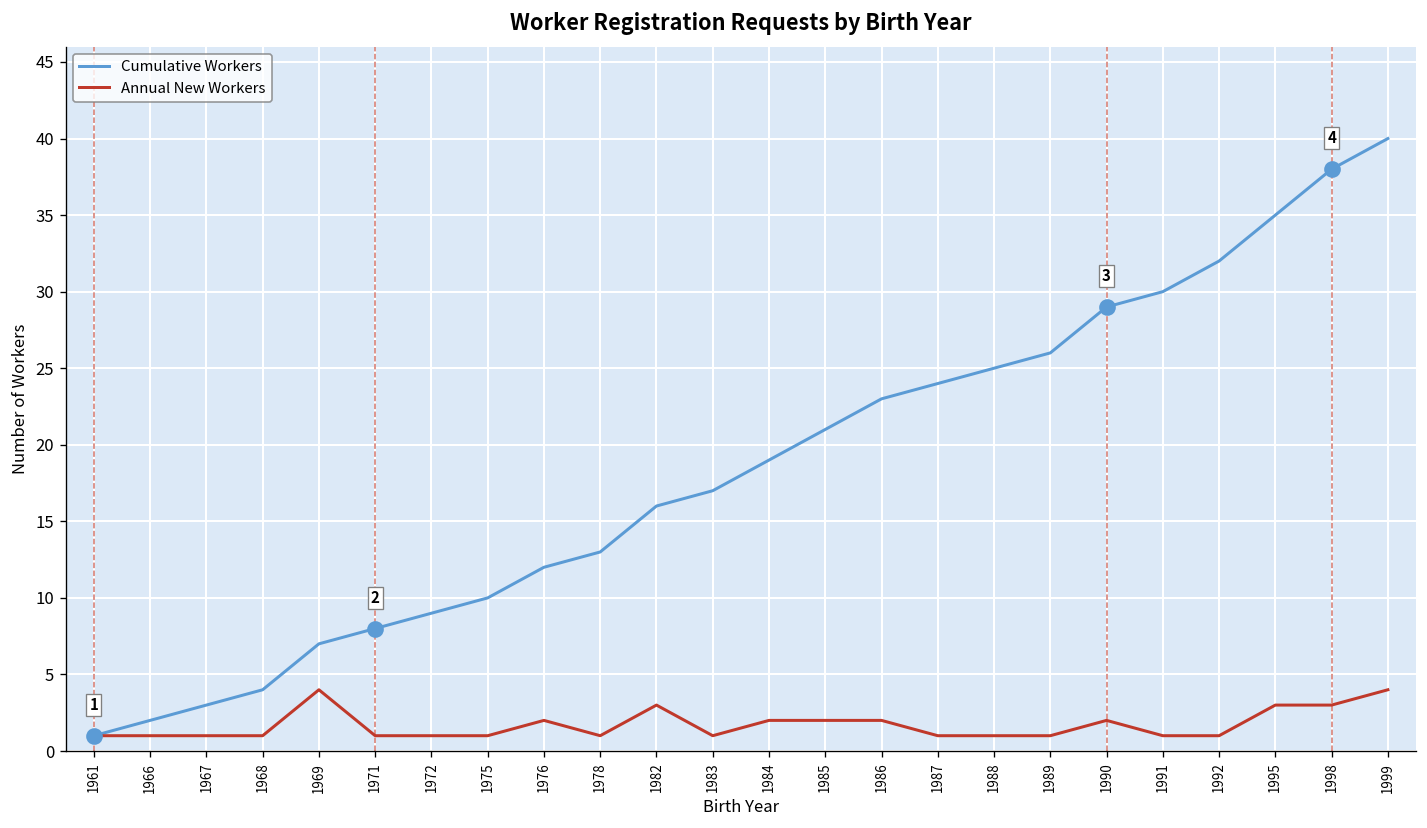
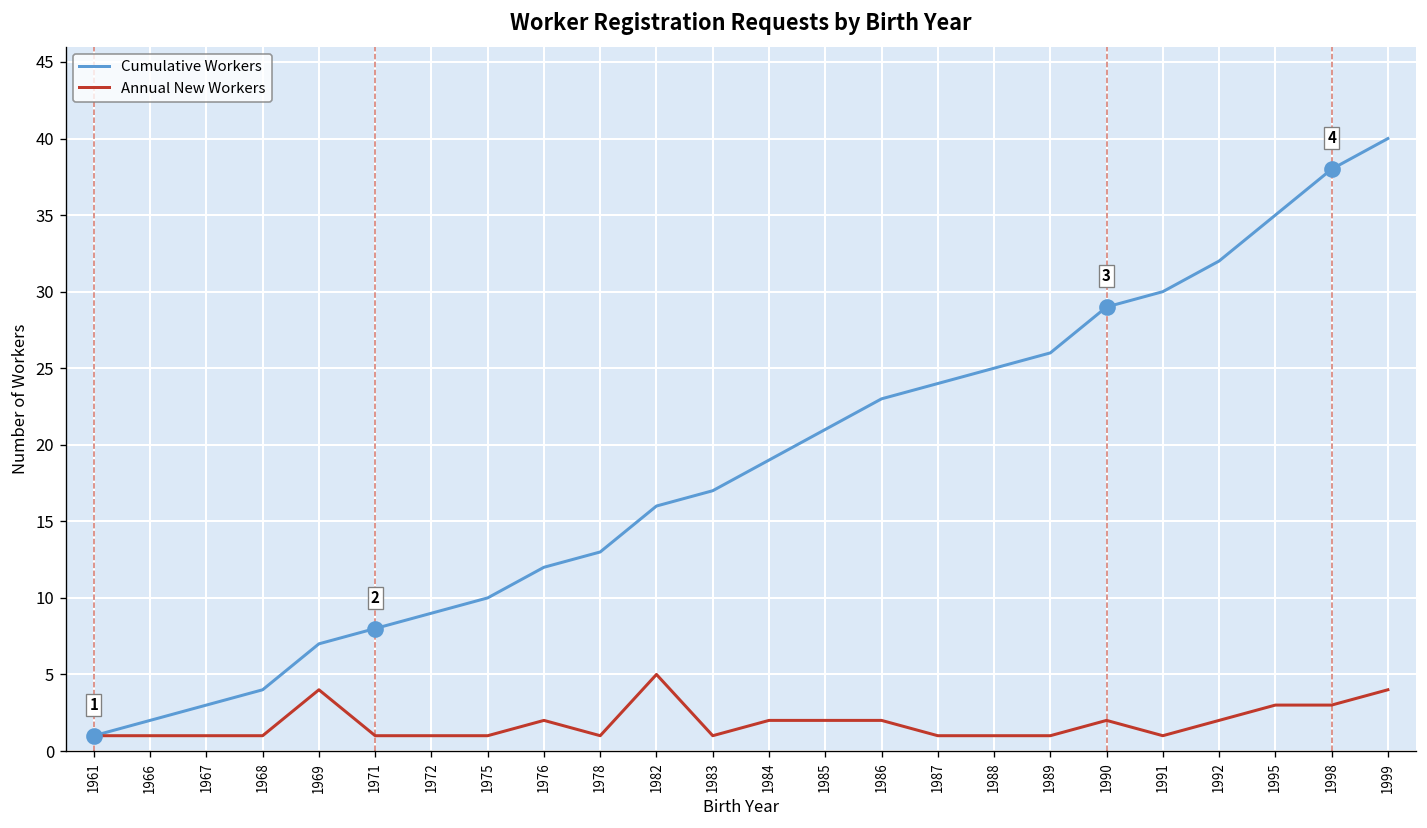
Annual New Workers, 1982: 3 -> 5
Annual New Workers, 1992: 1 -> 2
